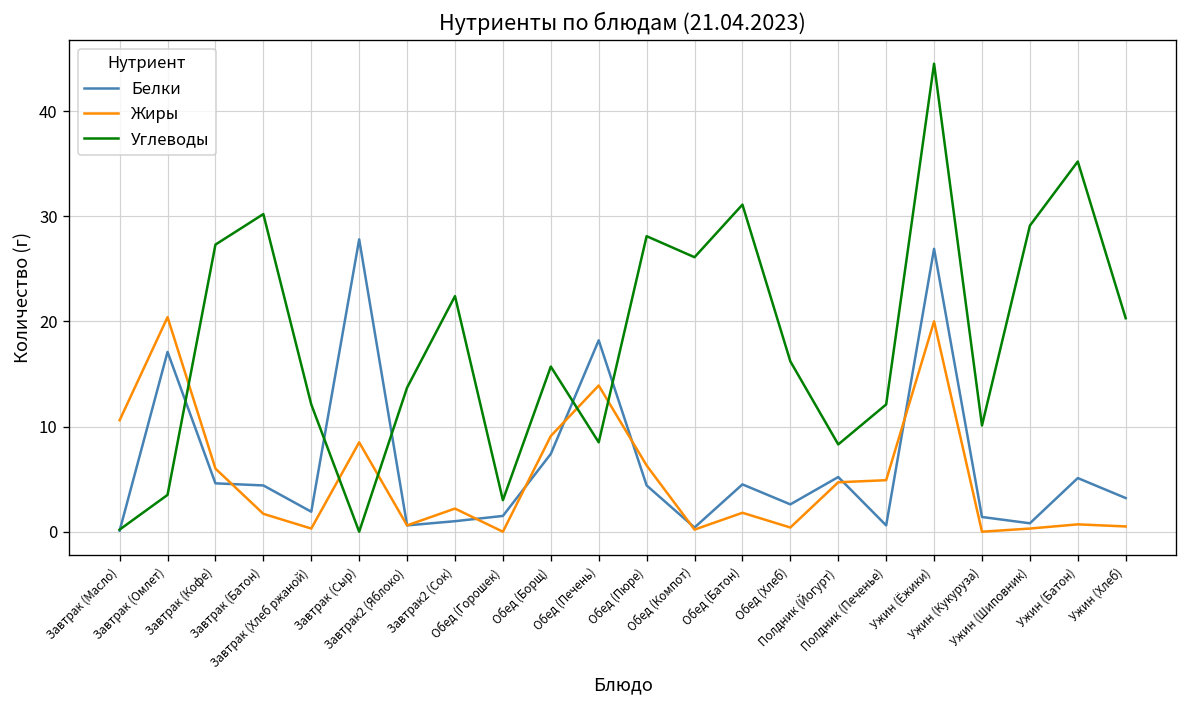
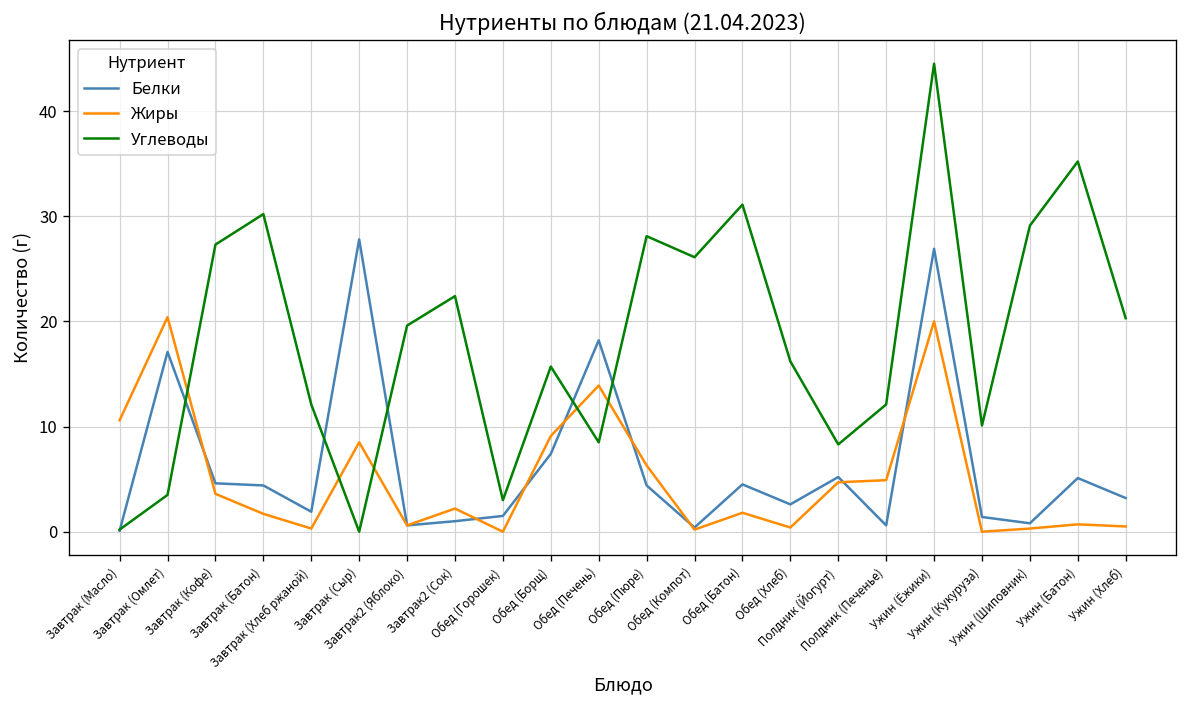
Жиры, Завтрак (Кофе): 6 -> 4
Углеводы, Завтрак2 (Яблоко): 14 -> 20
